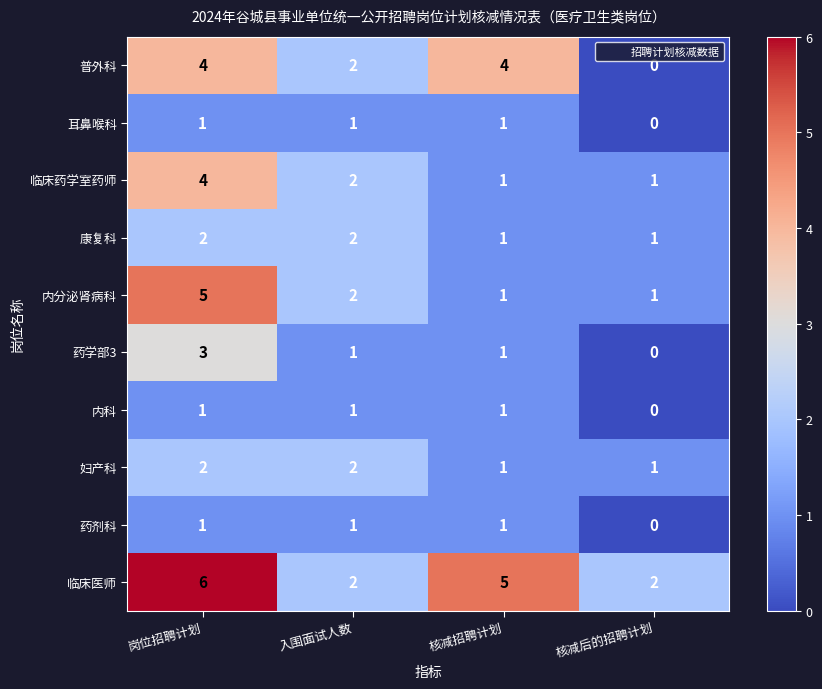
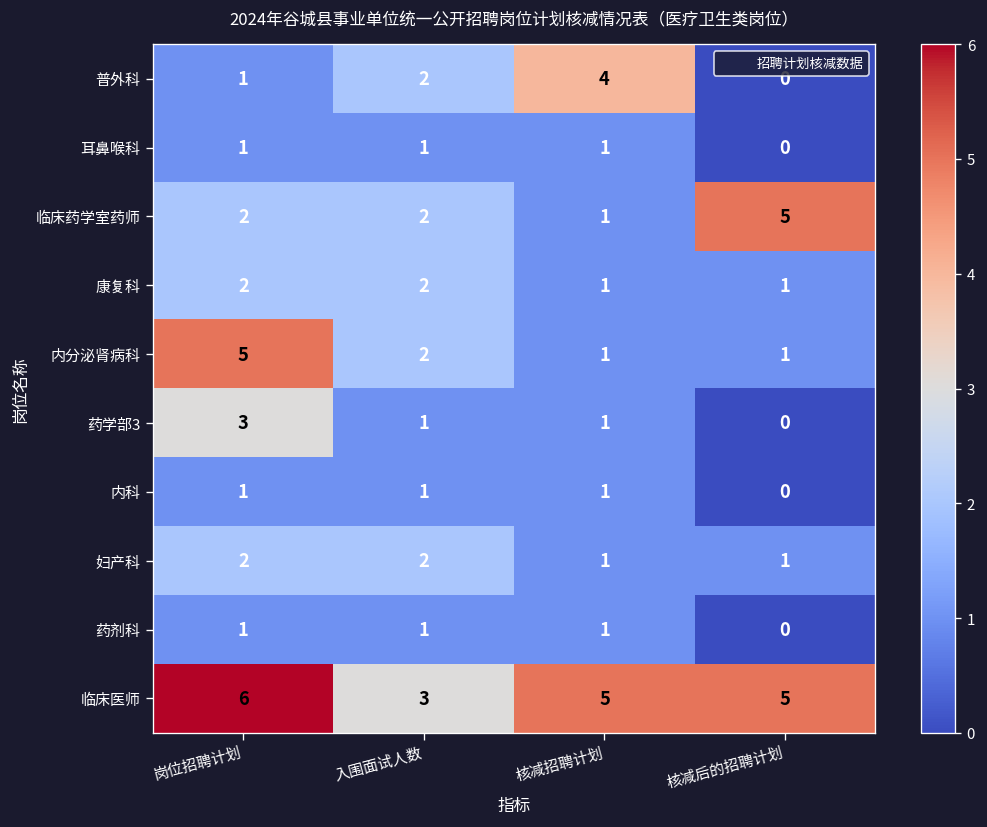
普外科, 岗位招聘计划: 4 -> 1
临床药学室药师, 岗位招聘计划: 4 -> 2
临床药学室药师, 核减后的招聘计划: 1 -> 5
临床医师, 入围面试人数: 2 -> 3
临床医师, 核减后的招聘计划: 2 -> 5
